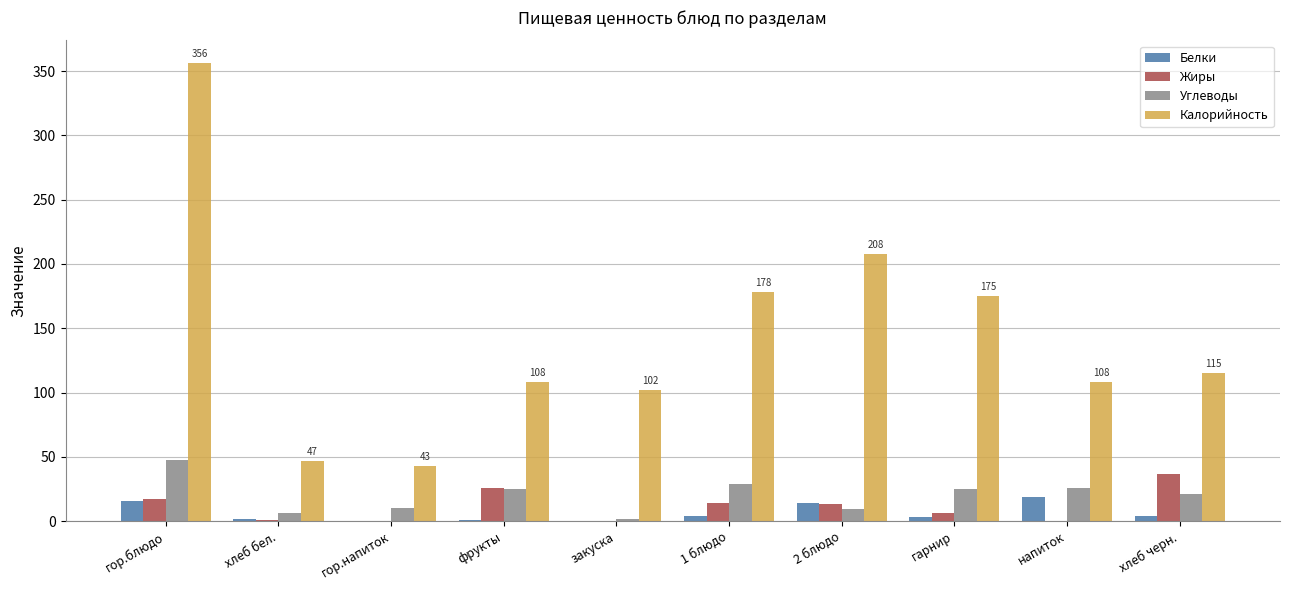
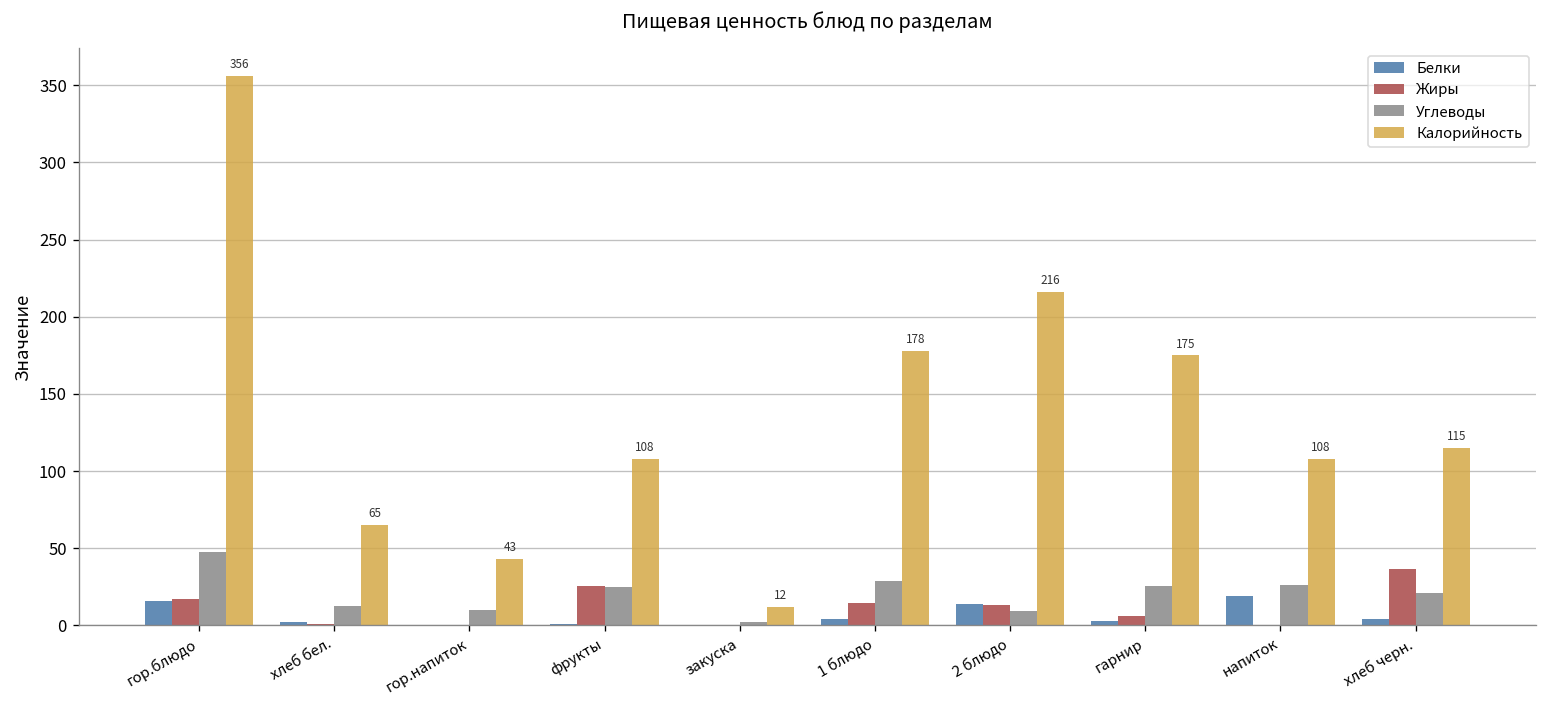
Углеводы, хлеб бел.: 6 -> 13
Калорийность, хлеб бел.: 47 -> 65
Калорийность, закуска: 102 -> 12
Калорийность, 2 блюдо: 208 -> 216
